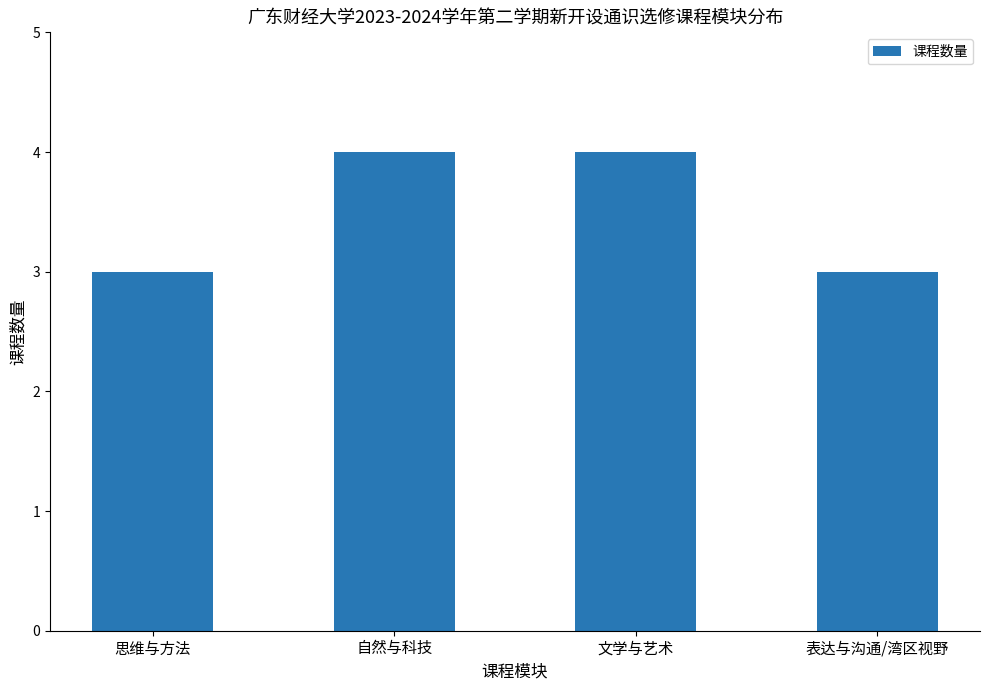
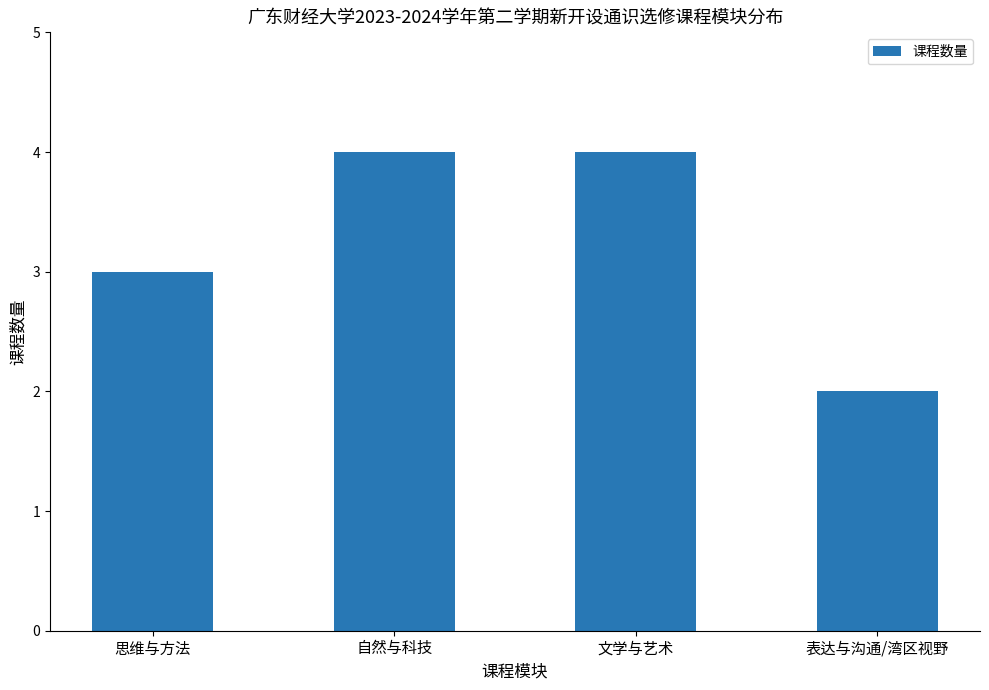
表达与沟通/湾区视野: 3 -> 2
